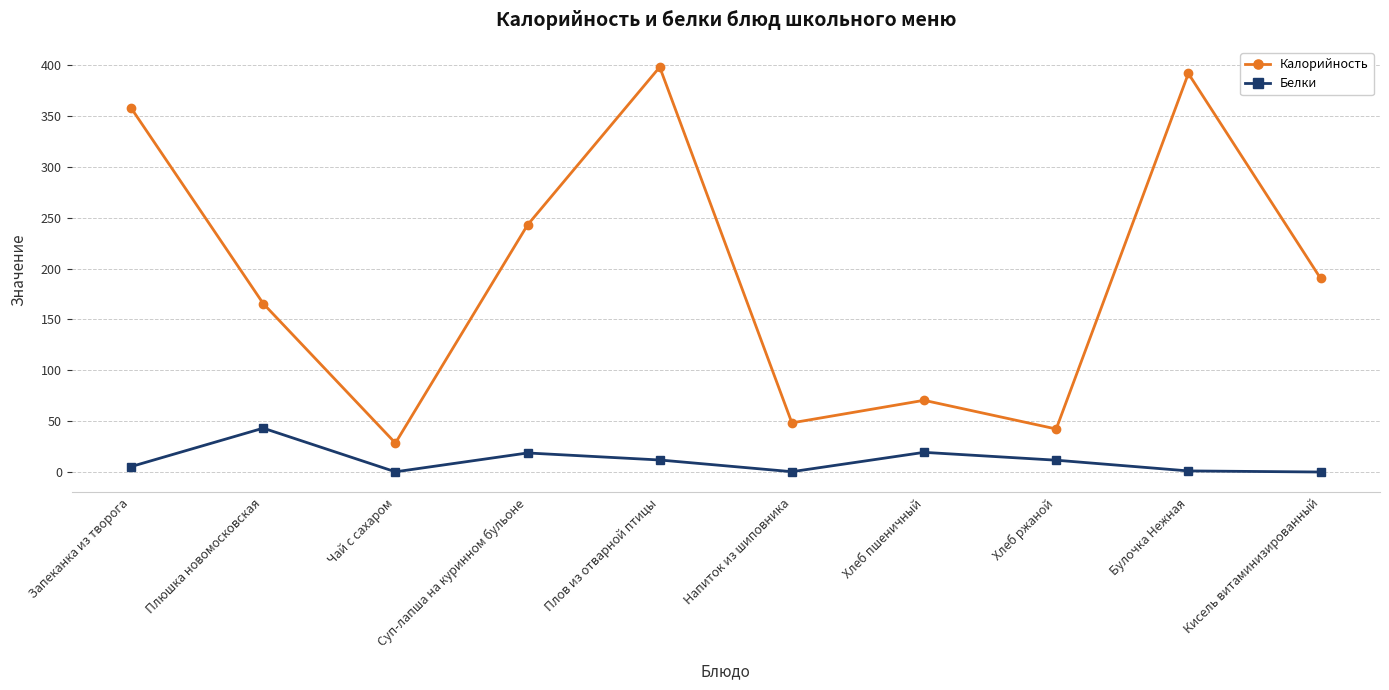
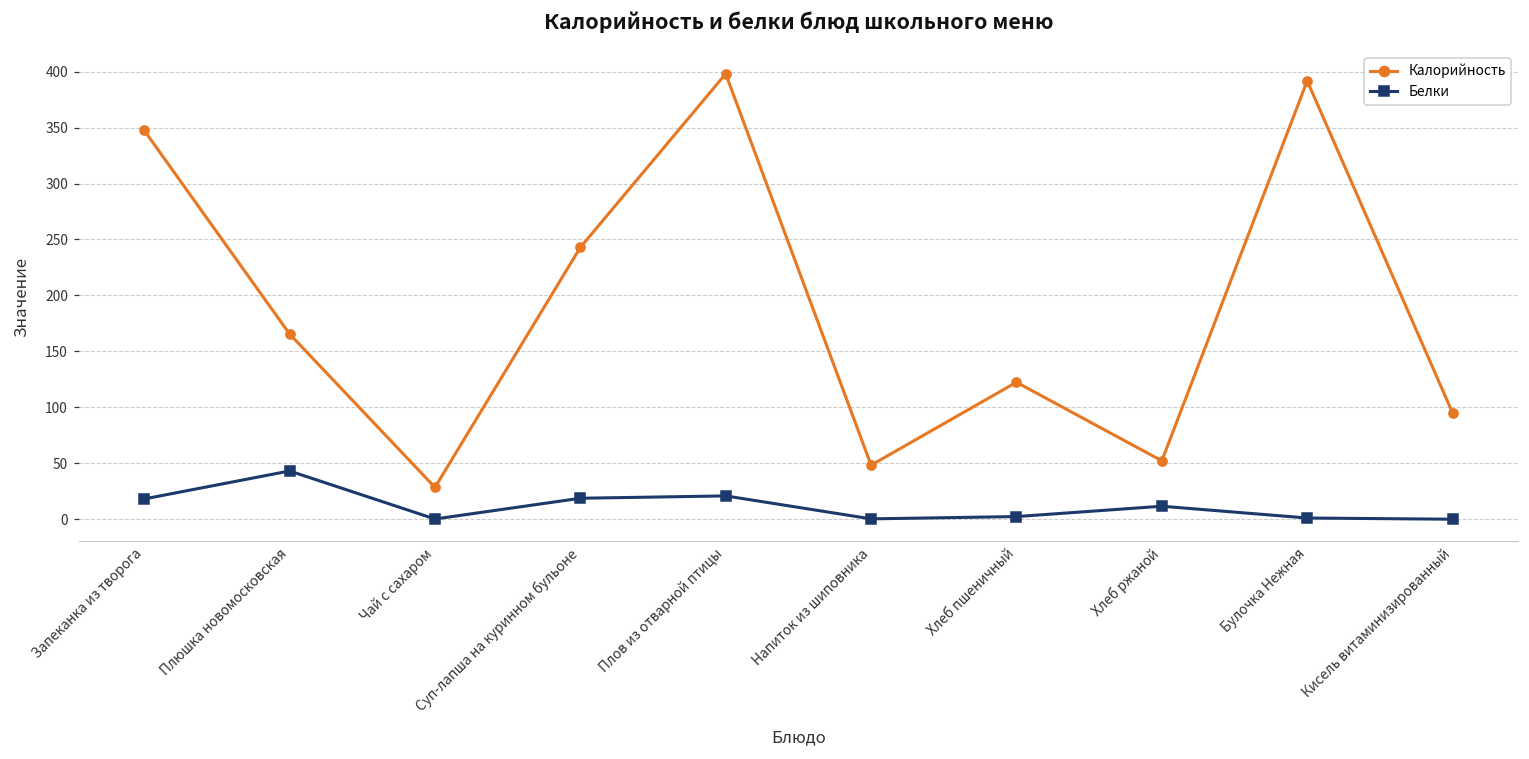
Калорийность, Запеканка из творога: 358 -> 347
Белки, Запеканка из творога: 5 -> 18
Белки, Плов из отварной птицы: 12 -> 21
Калорийность, Хлеб пшеничный: 71 -> 122
Белки, Хлеб пшеничный: 19 -> 2
Калорийность, Хлеб ржаной: 42 -> 52
Калорийность, Кисель витаминизированный: 190 -> 95
